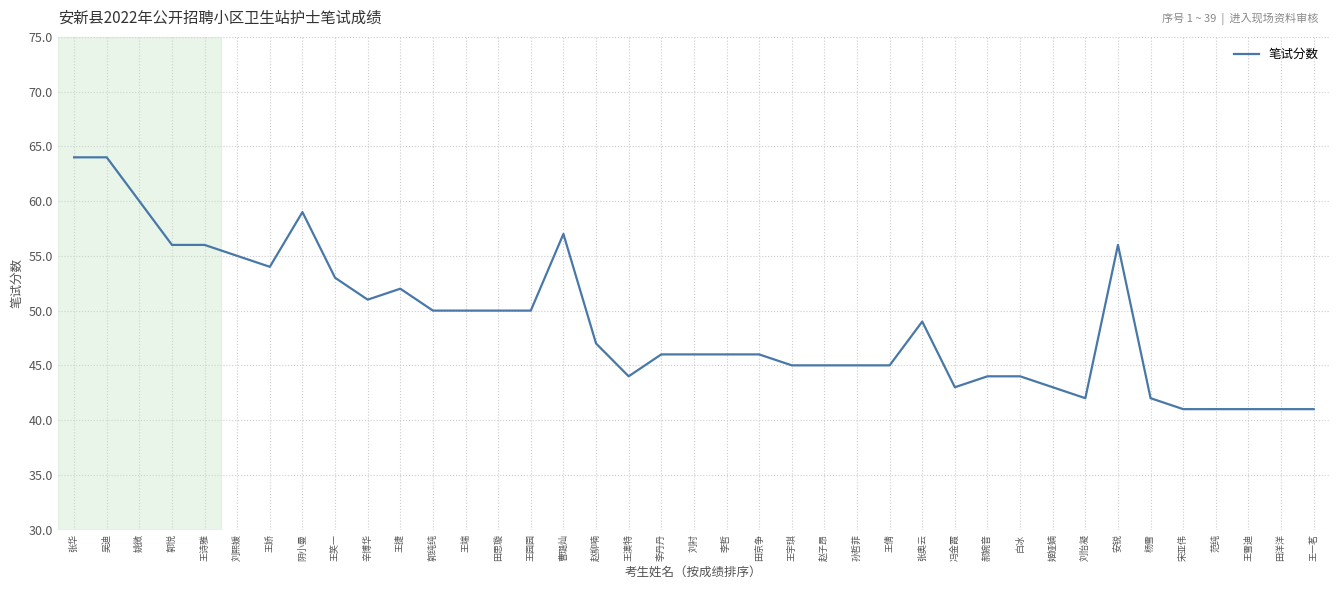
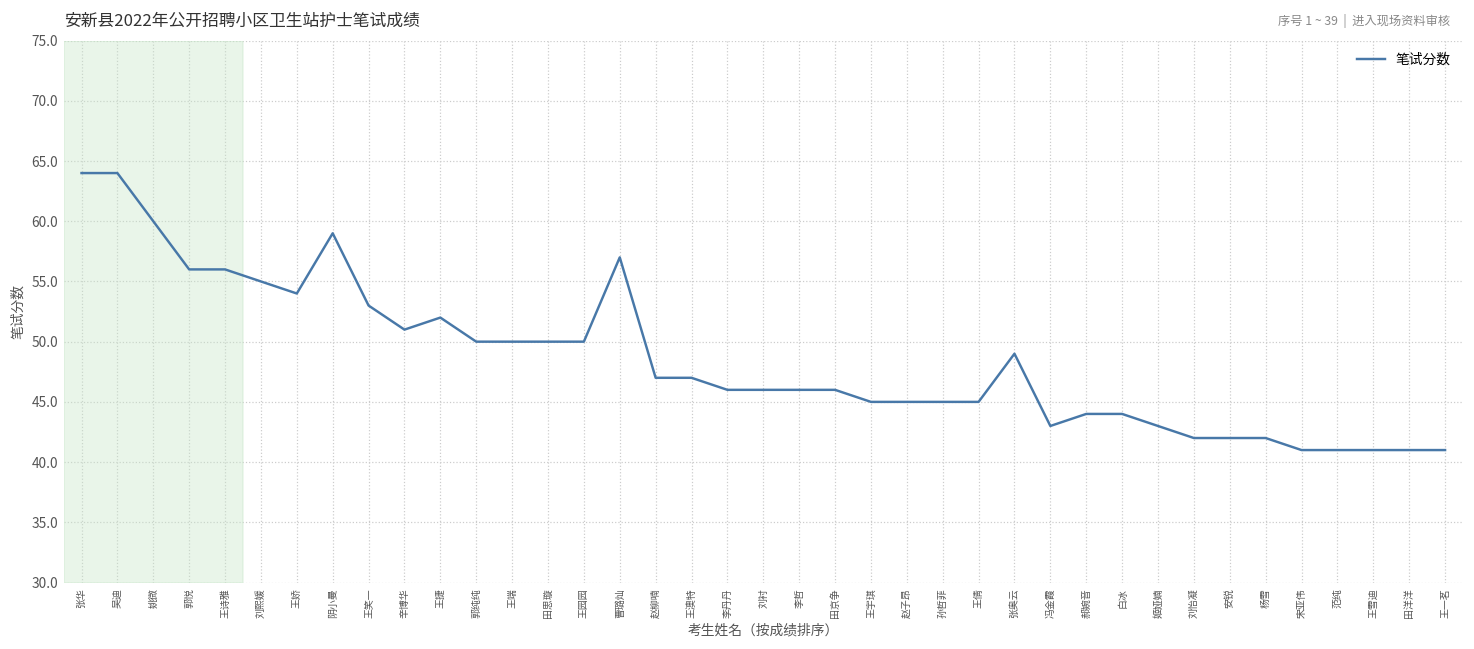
王澳特: 44 -> 47
安锐: 56 -> 42
